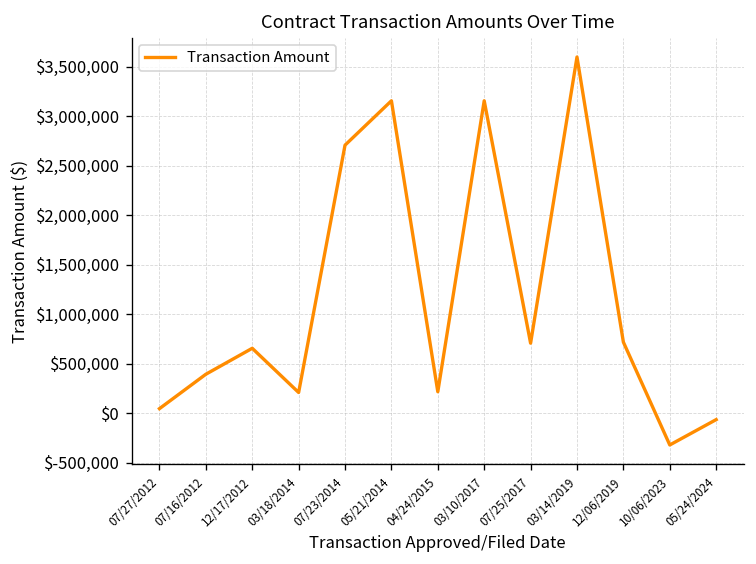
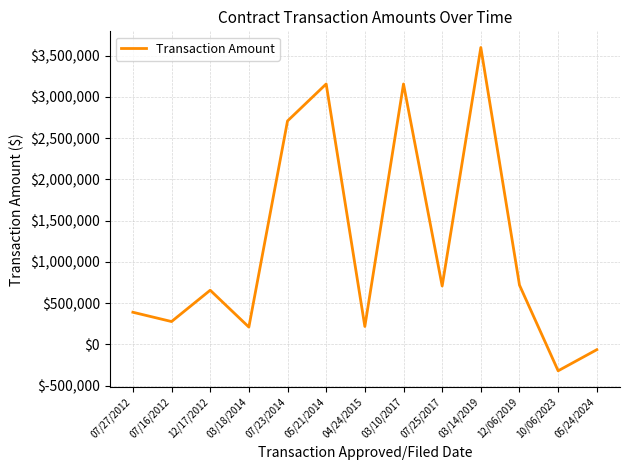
07/27/2012: $0 -> $400,000
07/16/2012: $400,000 -> $300,000
